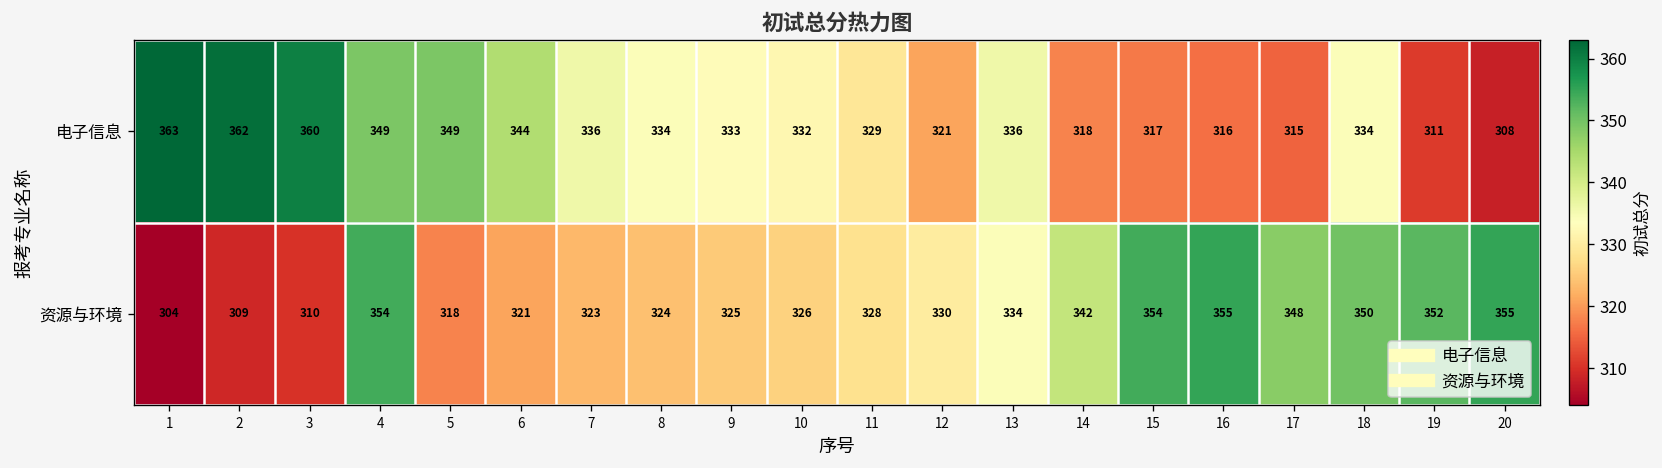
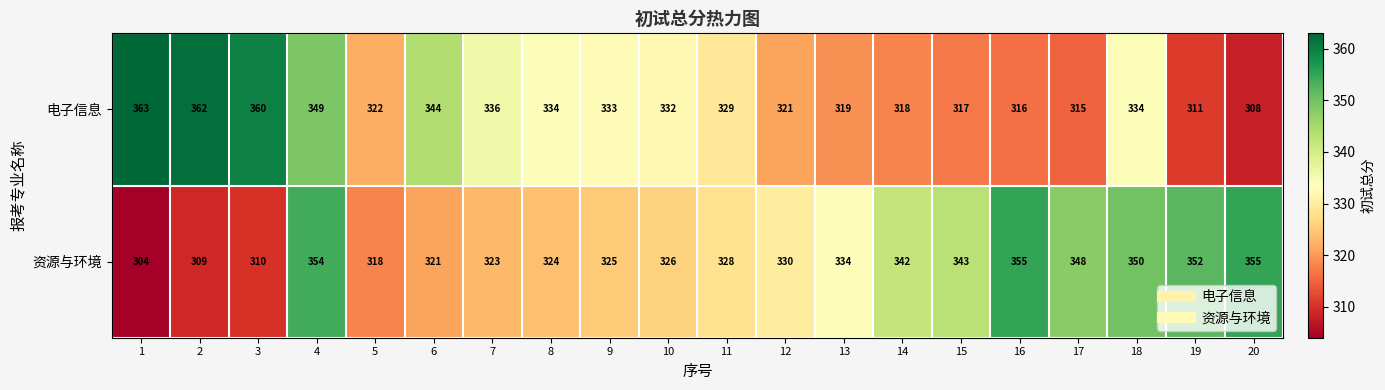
电子信息, 5: 349 -> 322
电子信息, 13: 336 -> 319
资源与环境, 15: 354 -> 343
